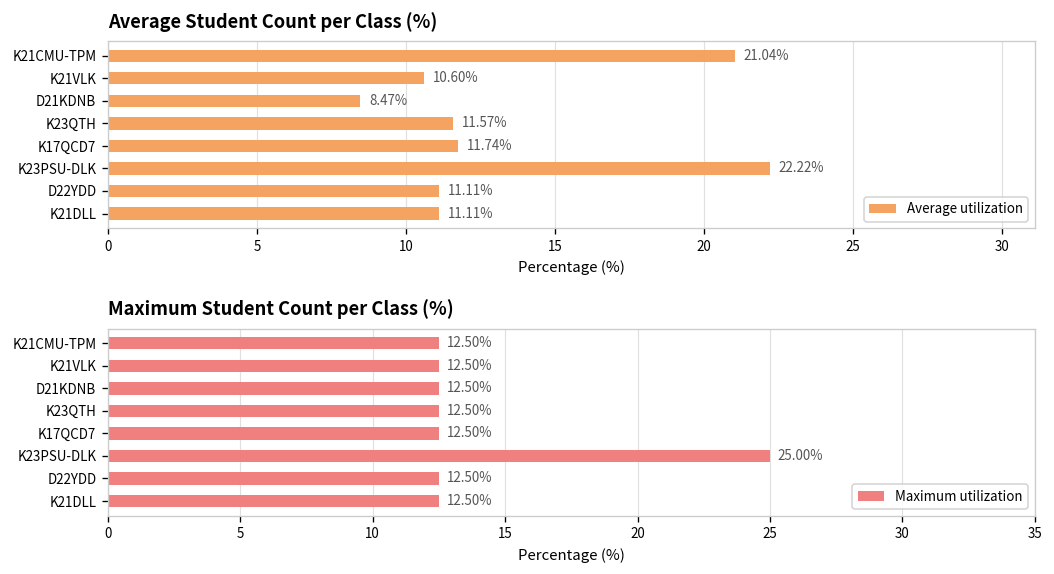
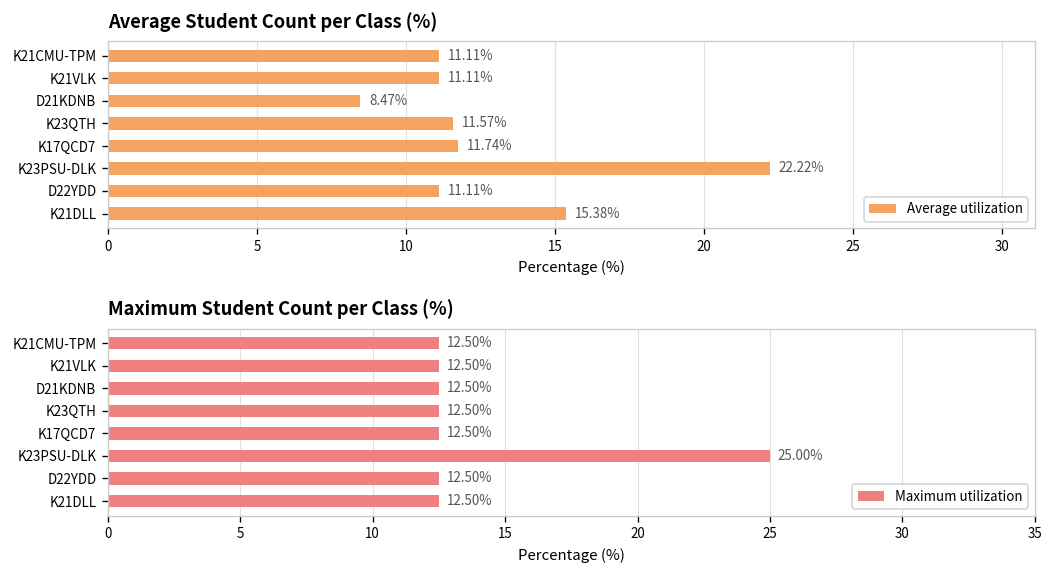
Average Student Count per Class (%), K21CMU-TPM: 21.04% -> 11.11%
Average Student Count per Class (%), K21VLK: 10.60% -> 11.11%
Average Student Count per Class (%), K21DLL: 11.11% -> 15.38%
